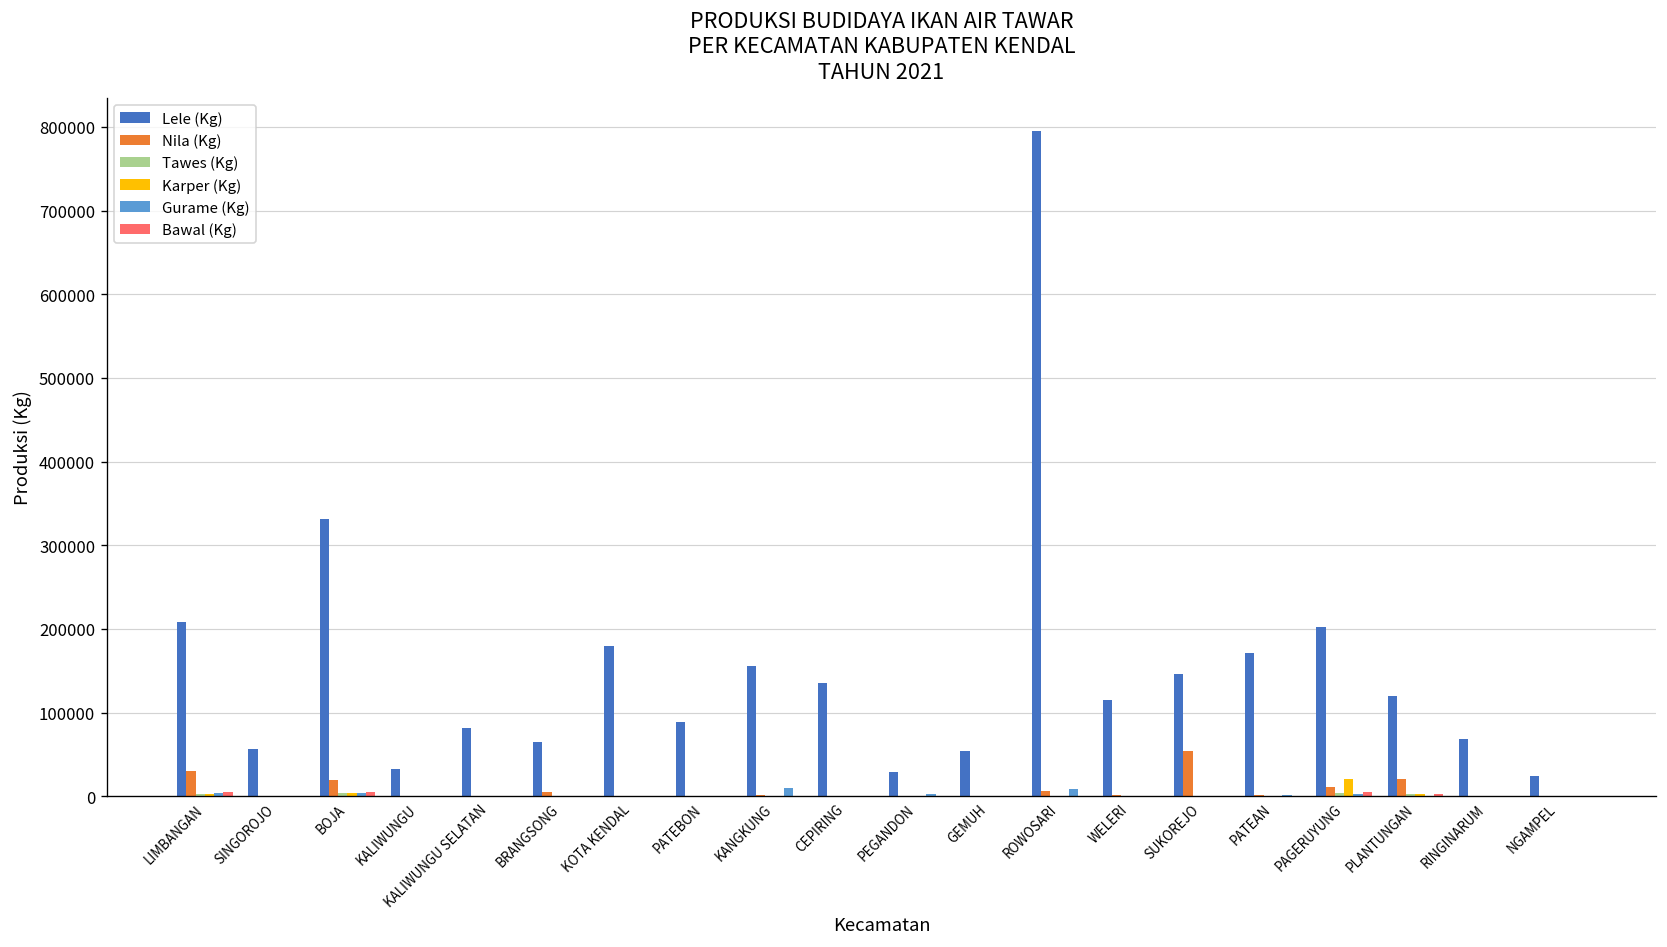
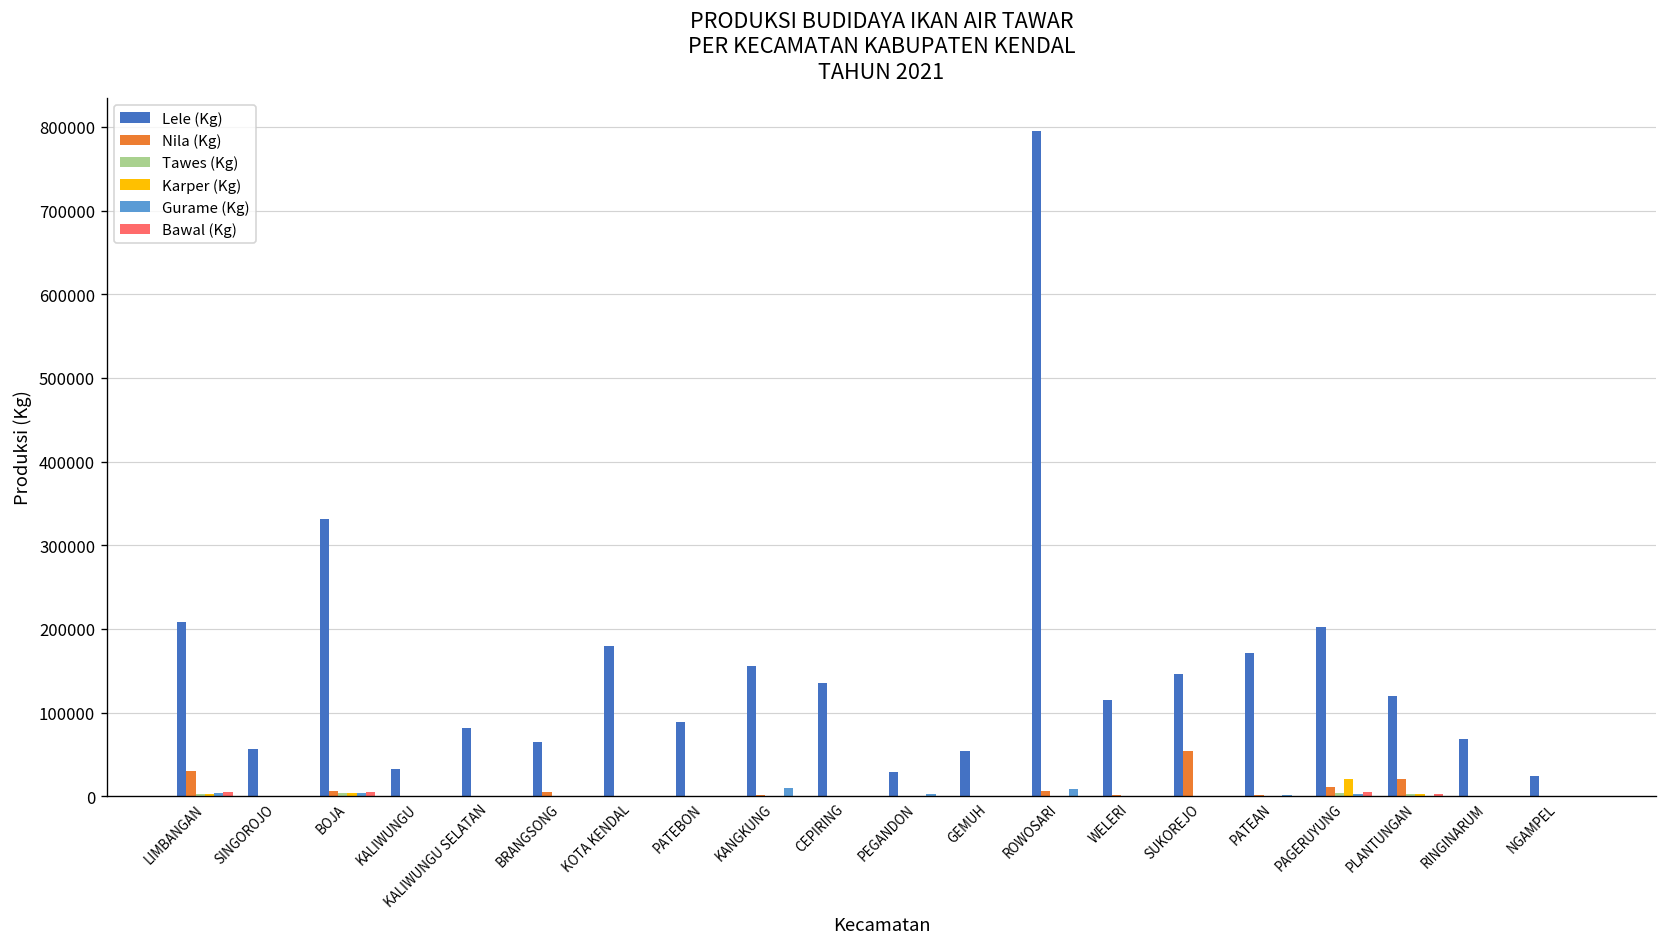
Nila (Kg), BOJA: 20000 -> 10000
